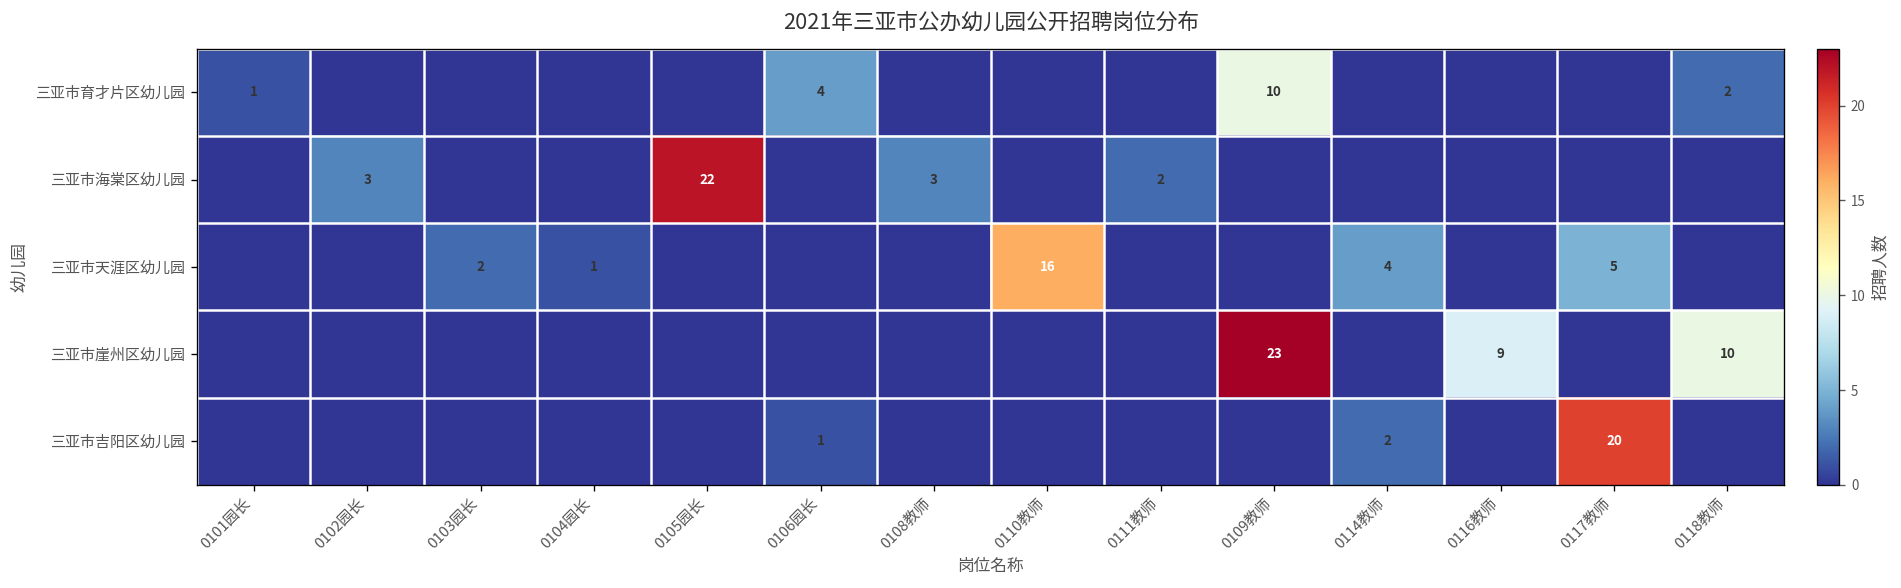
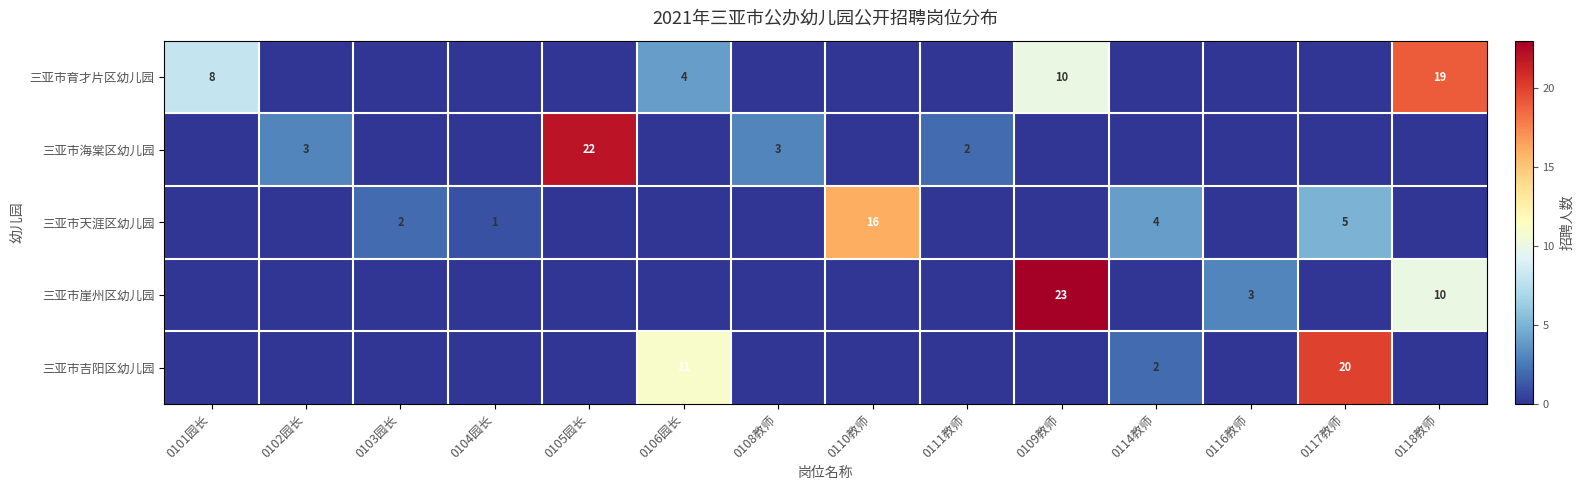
三亚市育才片区幼儿园, 0101园长: 1 -> 8
三亚市育才片区幼儿园, 0118教师: 2 -> 19
三亚市崖州区幼儿园, 0116教师: 9 -> 3
三亚市吉阳区幼儿园, 0106园长: 1 -> 11
